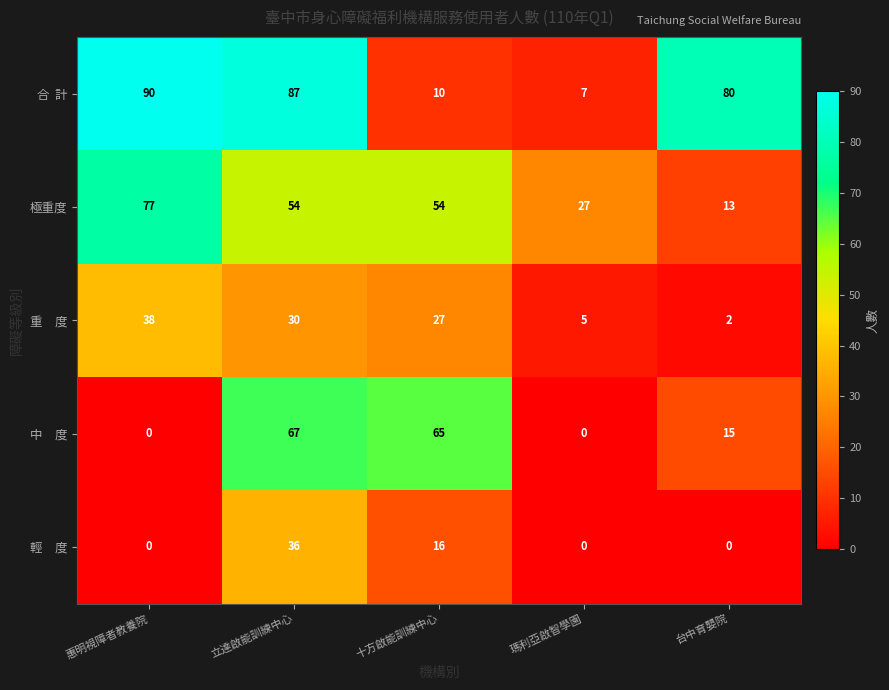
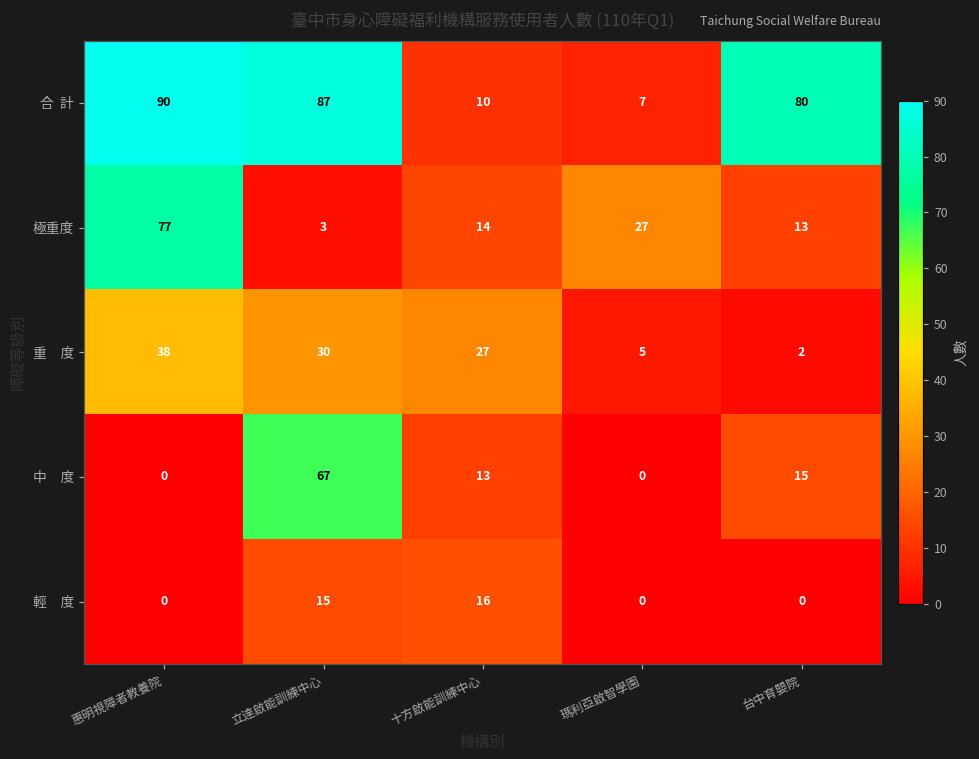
極重度, 立達啟能訓練中心: 54 -> 3
極重度, 十方啟能訓練中心: 54 -> 14
中 度, 十方啟能訓練中心: 65 -> 13
輕 度, 立達啟能訓練中心: 36 -> 15
